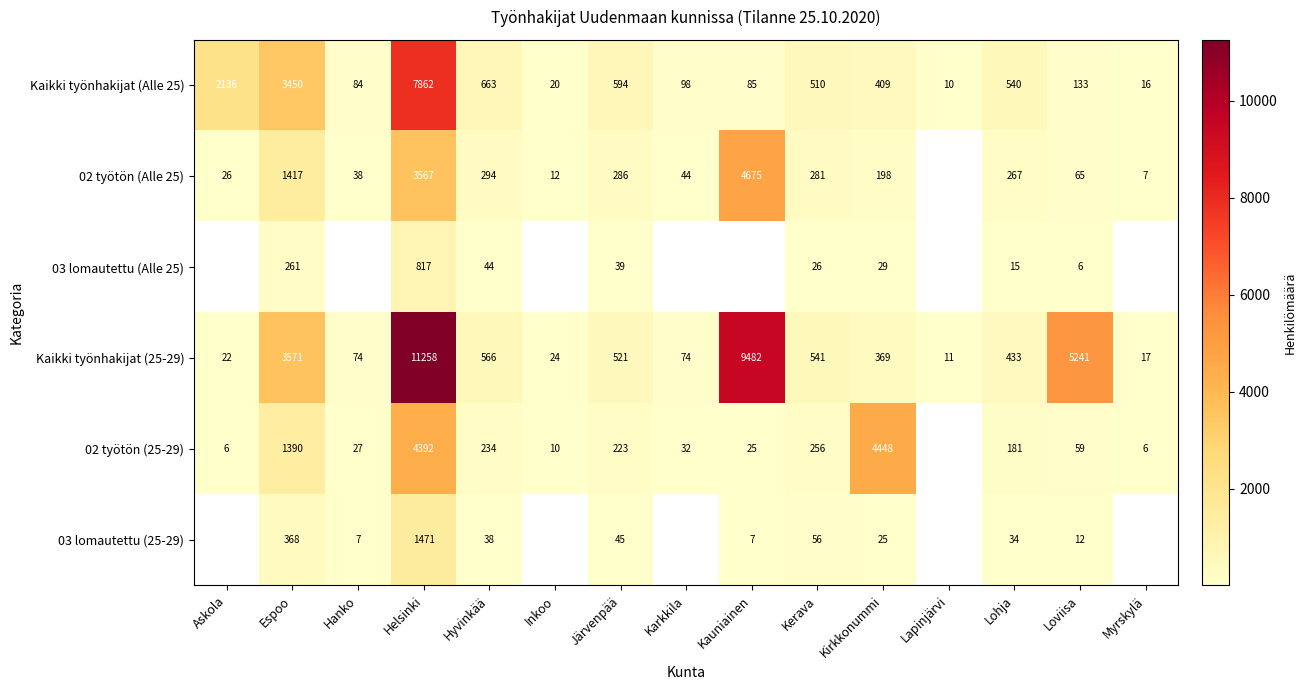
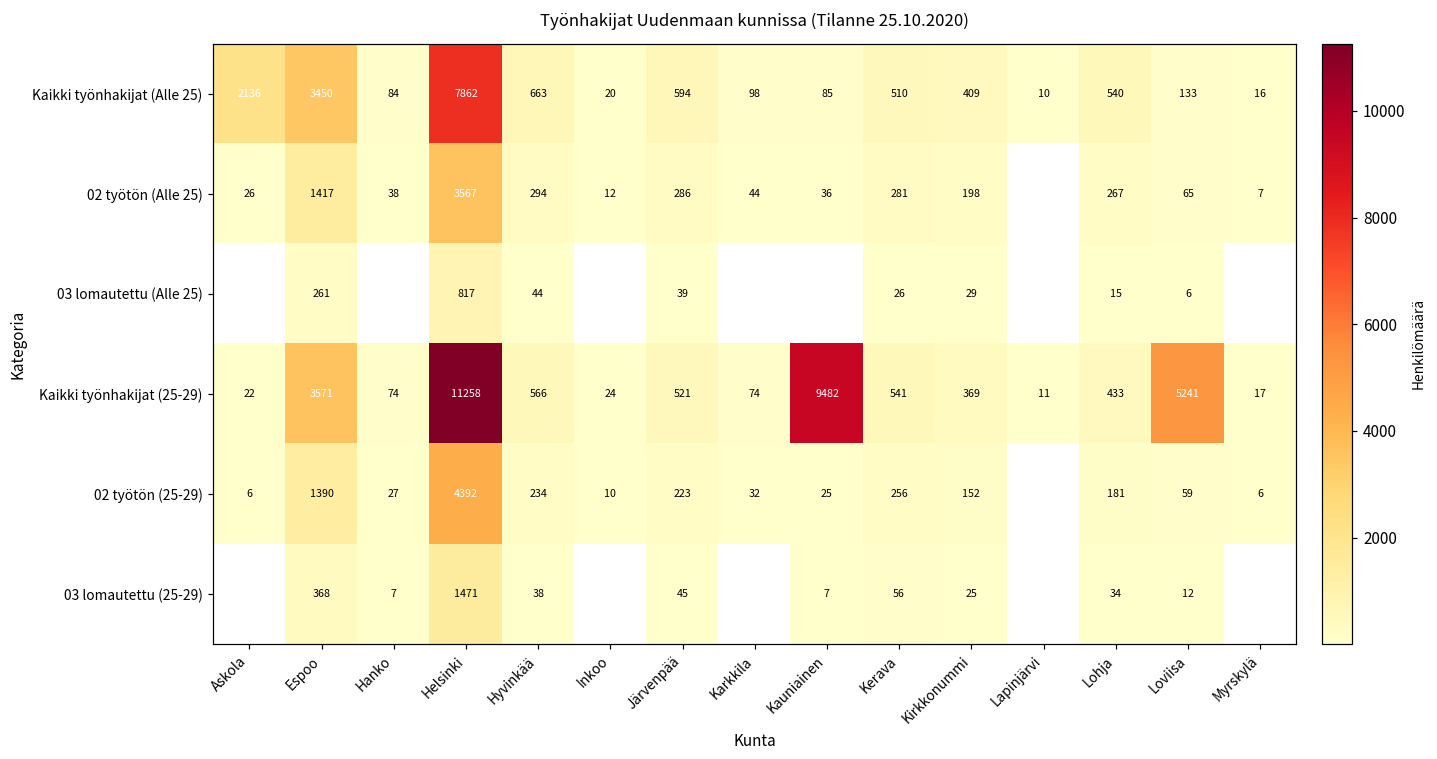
02 työtön (Alle 25), Kauniainen: 4675 -> 36
02 työtön (25-29), Kirkkonummi: 4448 -> 152
